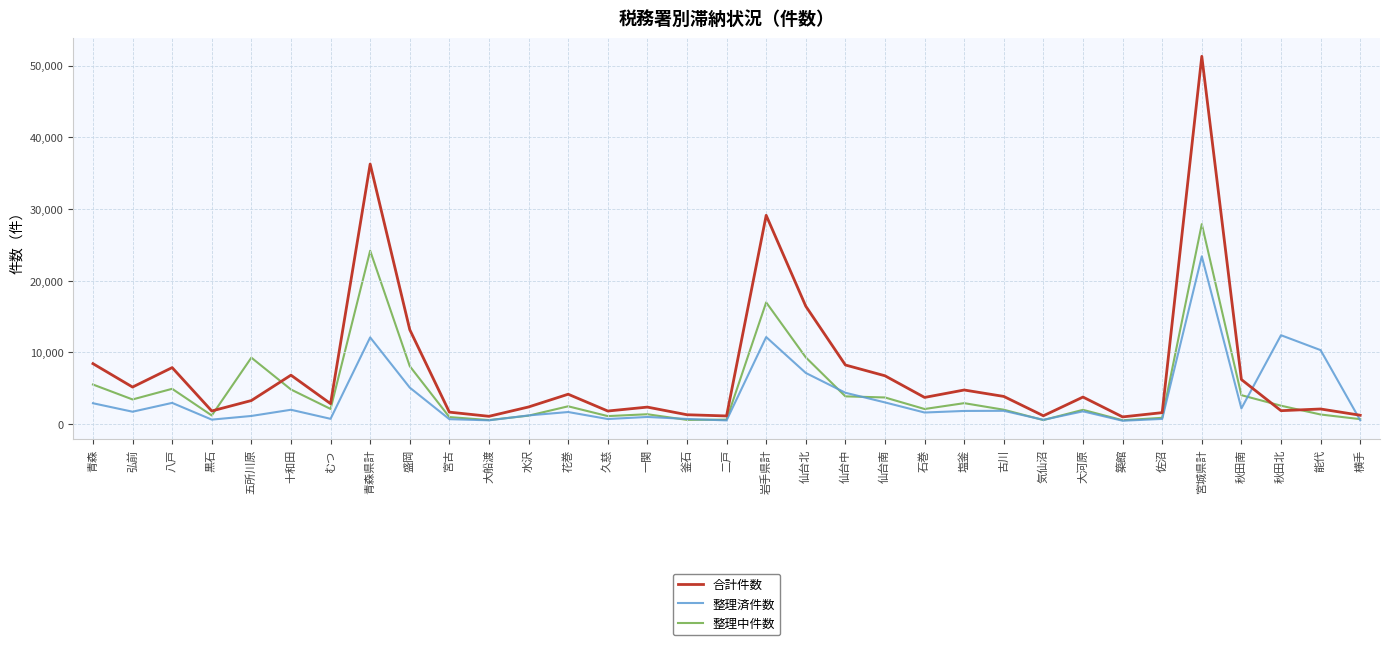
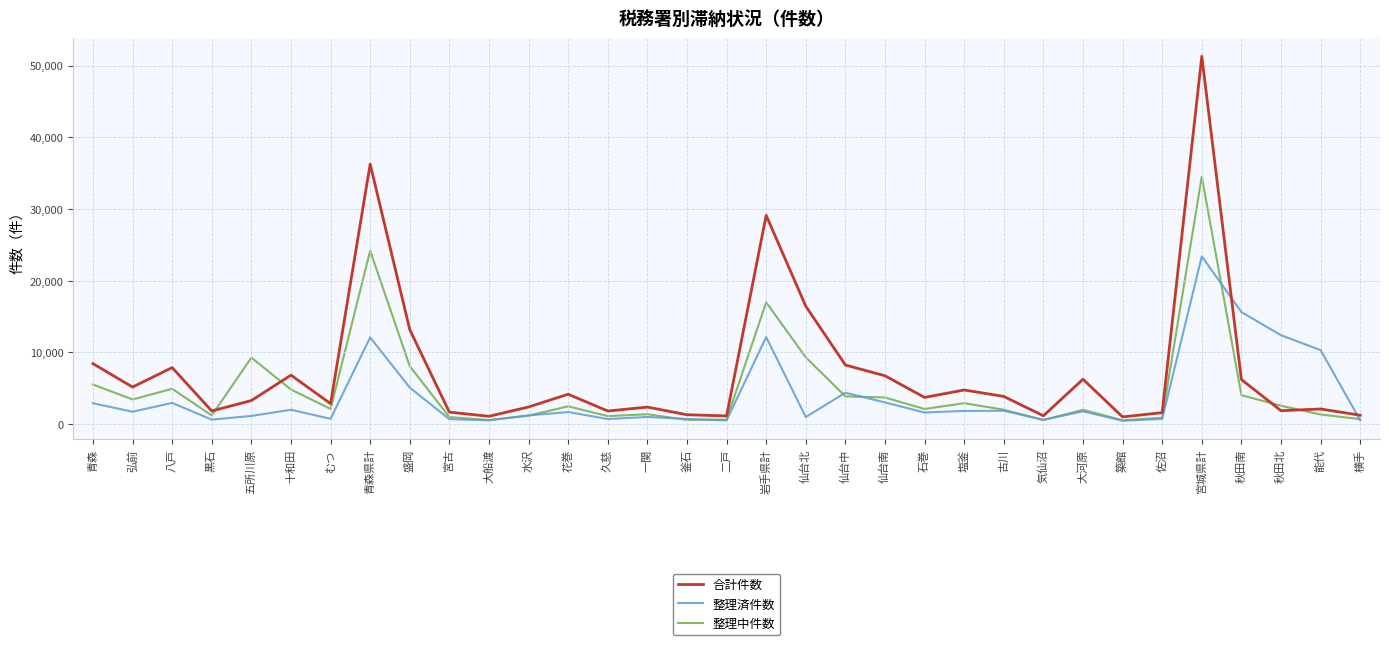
整理済件数, 仙台北: 7,000 -> 1,000
合計件数, 大河原: 4,000 -> 6,000
整理中件数, 宮城県計: 28,000 -> 35,000
整理済件数, 秋田南: 2,000 -> 16,000
